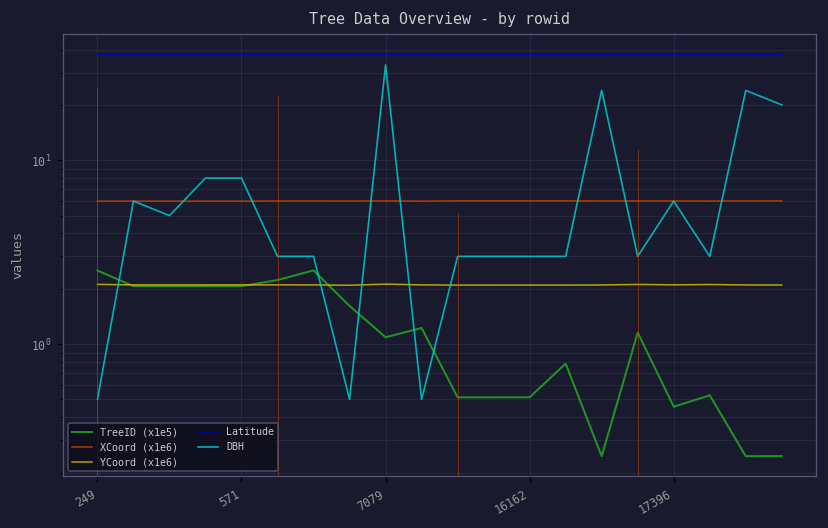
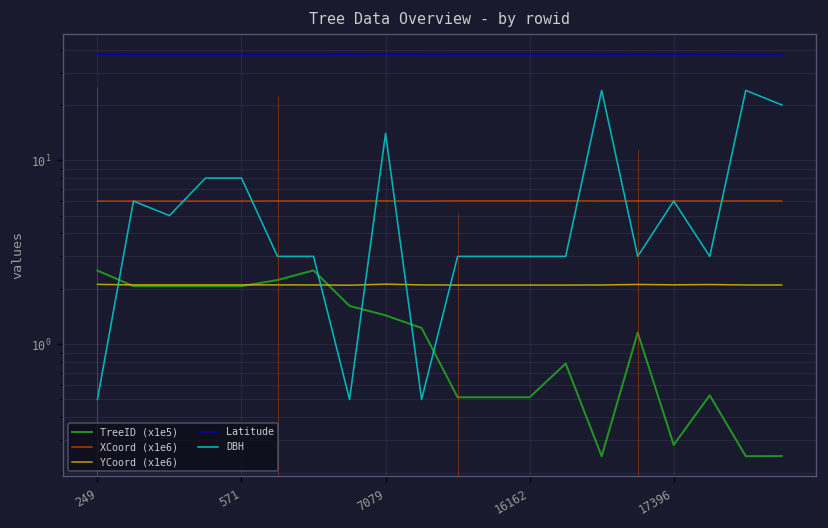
TreeID (x1e5), 7079: 1.1 -> 1.4
DBH, 7079: 33 -> 14
TreeID (x1e5), 17396: 0.46 -> 0.28
